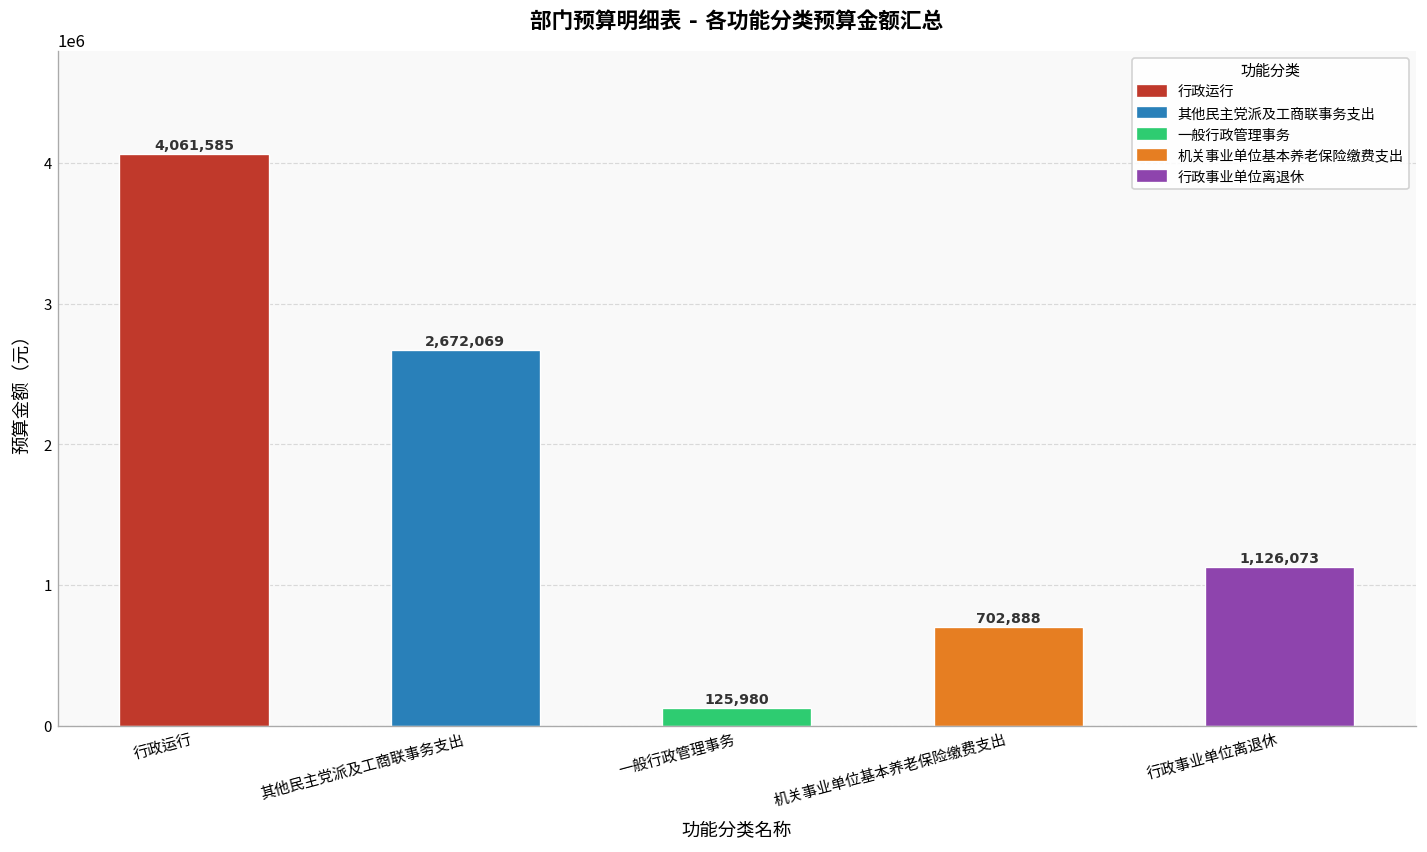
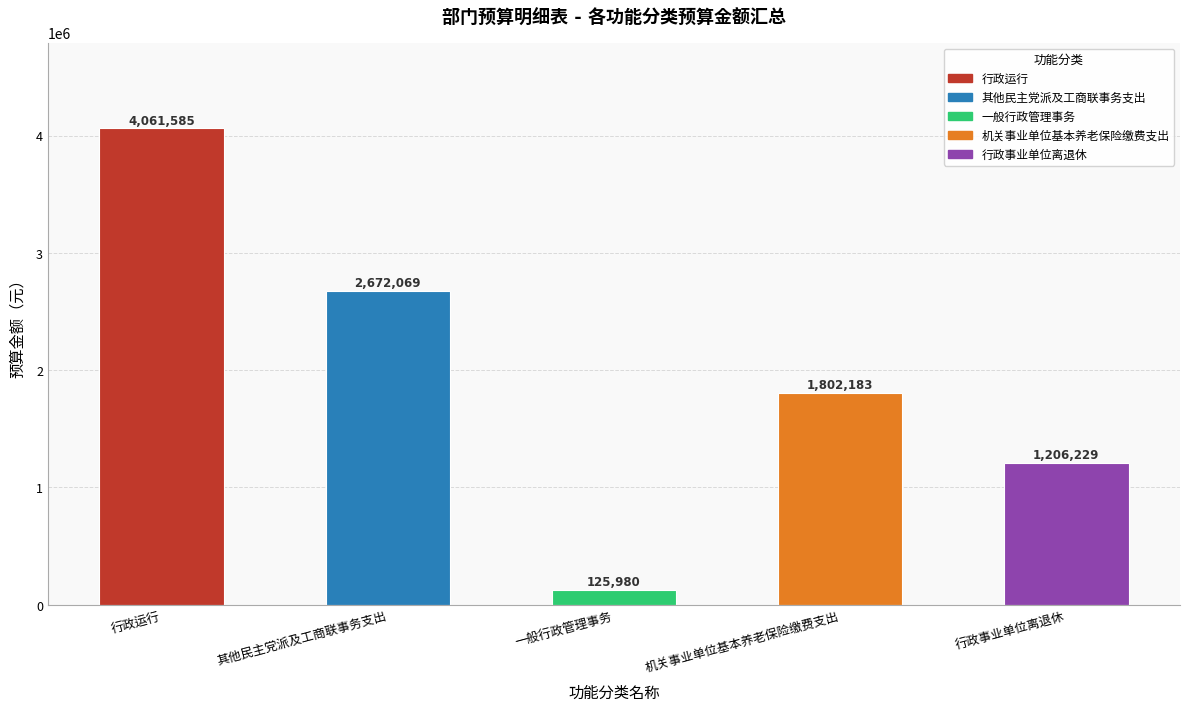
机关事业单位基本养老保险缴费支出: 702,888 -> 1,802,183
行政事业单位离退休: 1,126,073 -> 1,206,229
